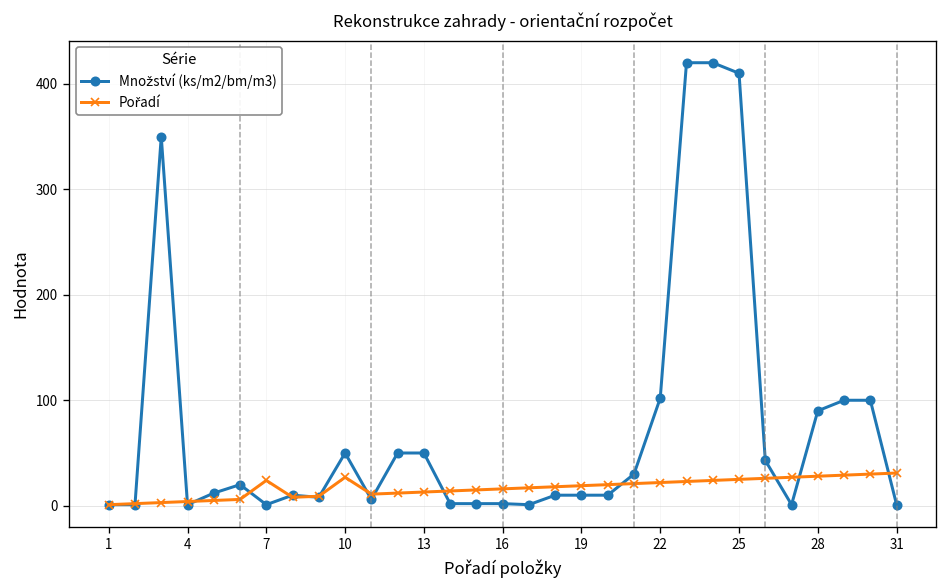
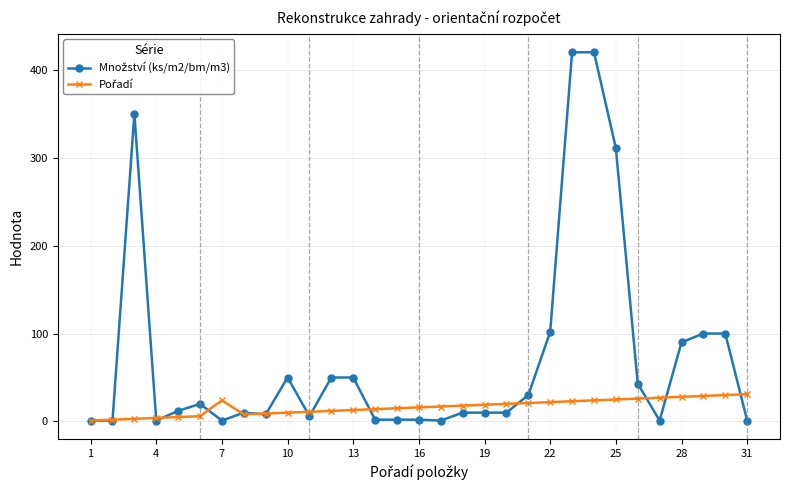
Pořadí, 10: 30 -> 10
Množství (ks/m2/bm/m3), 25: 410 -> 310
